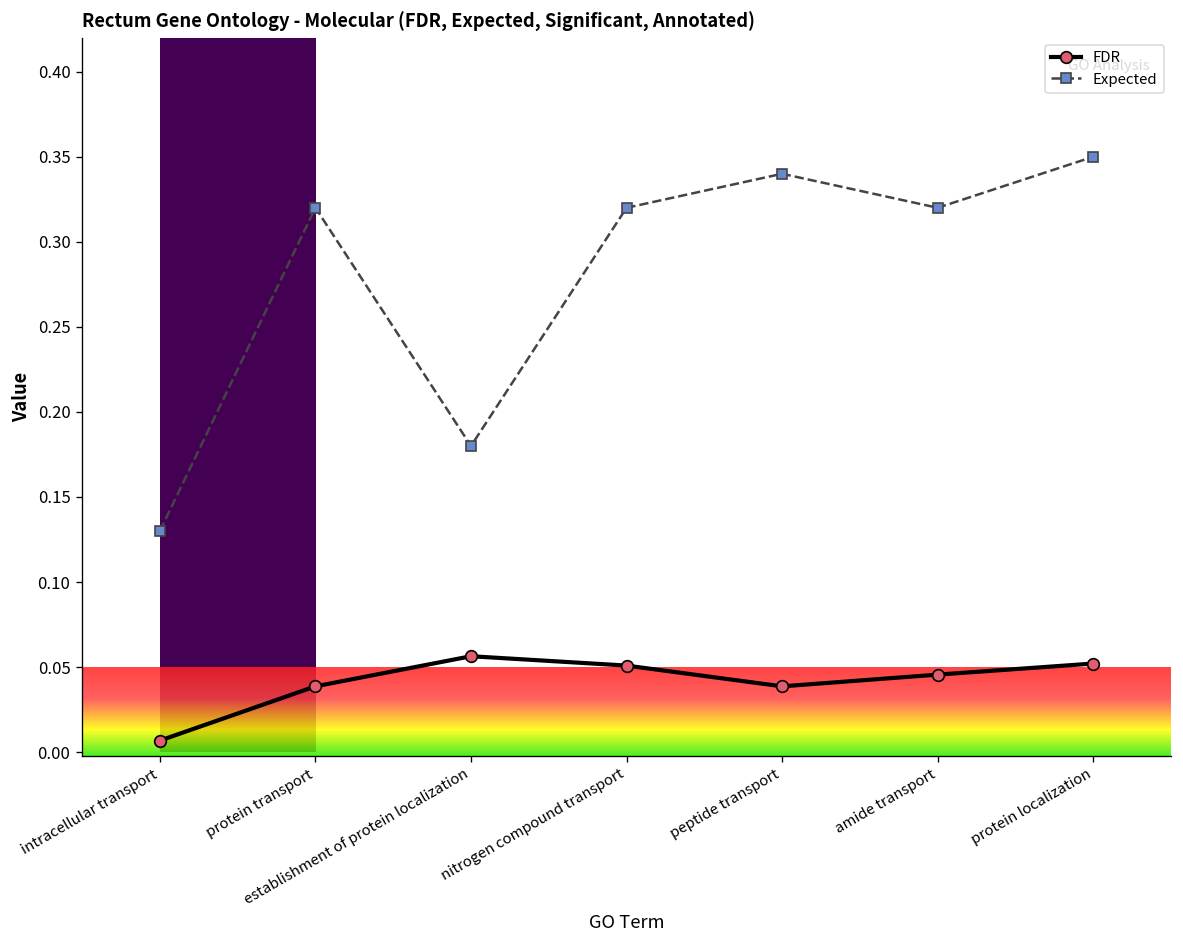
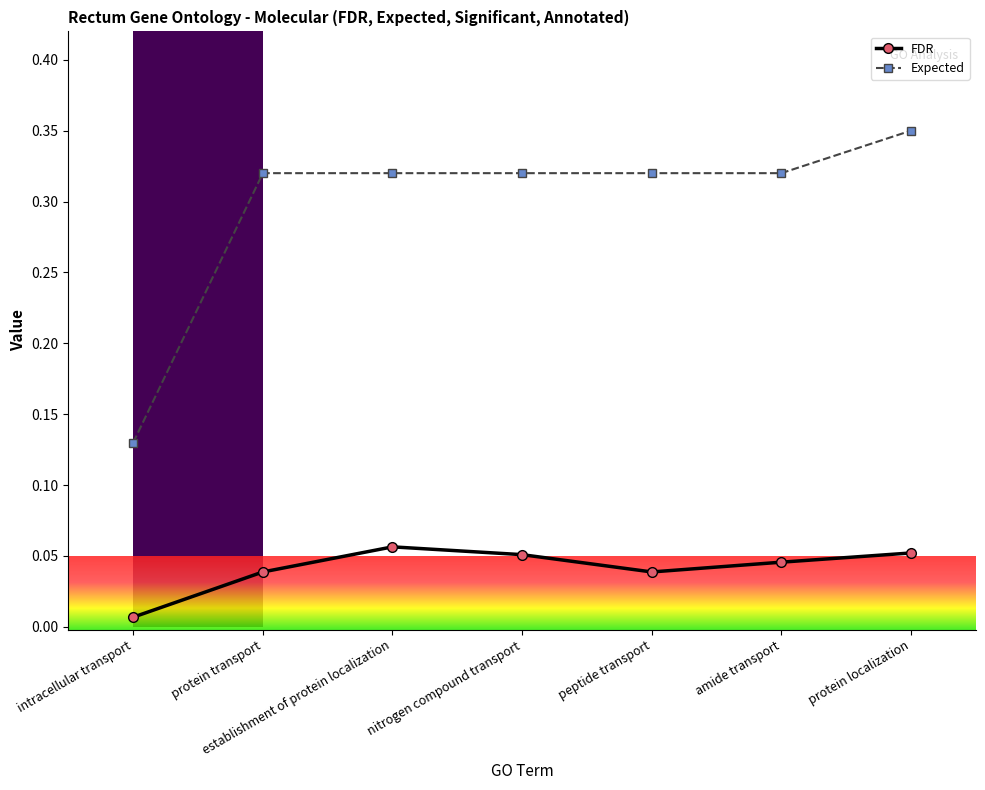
Expected, establishment of protein localization: 0.18 -> 0.32
Expected, peptide transport: 0.34 -> 0.32
